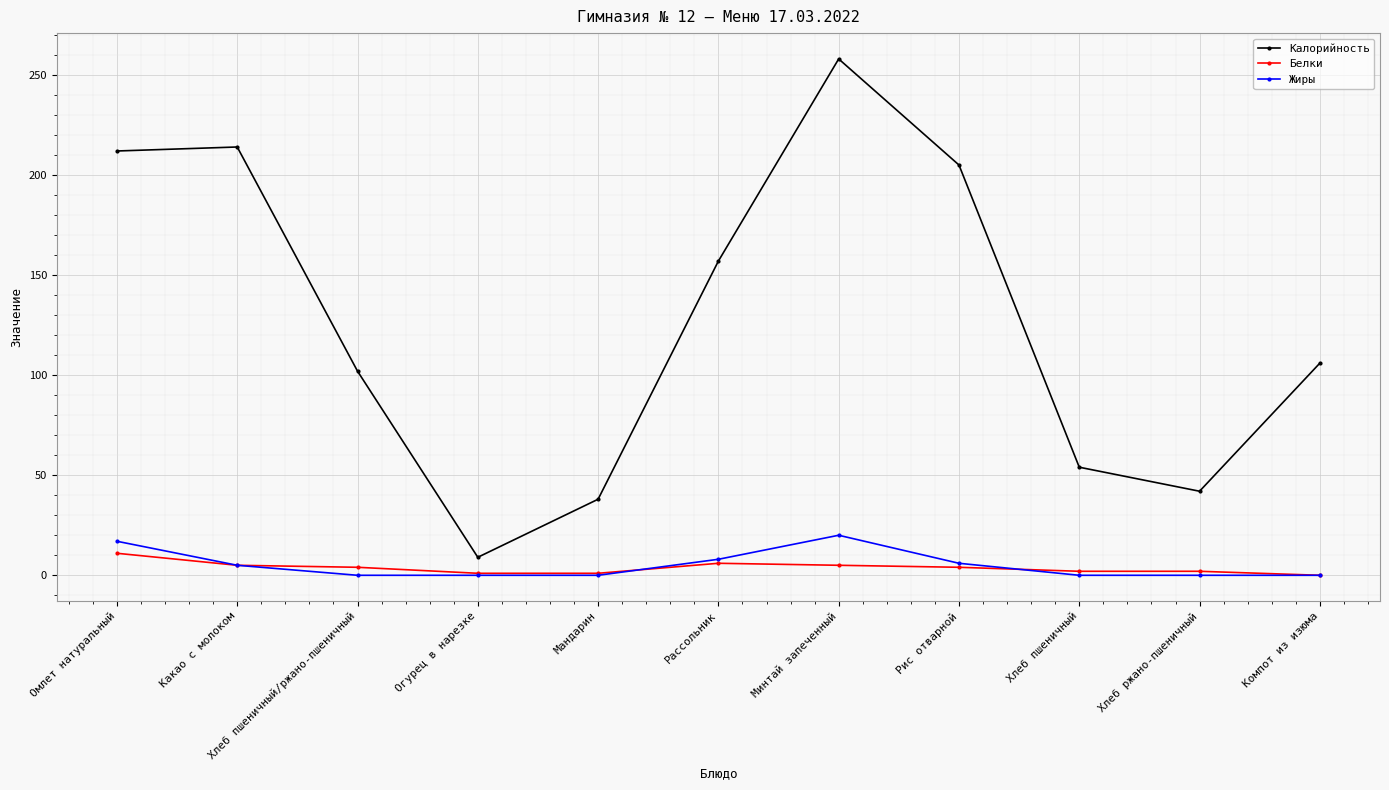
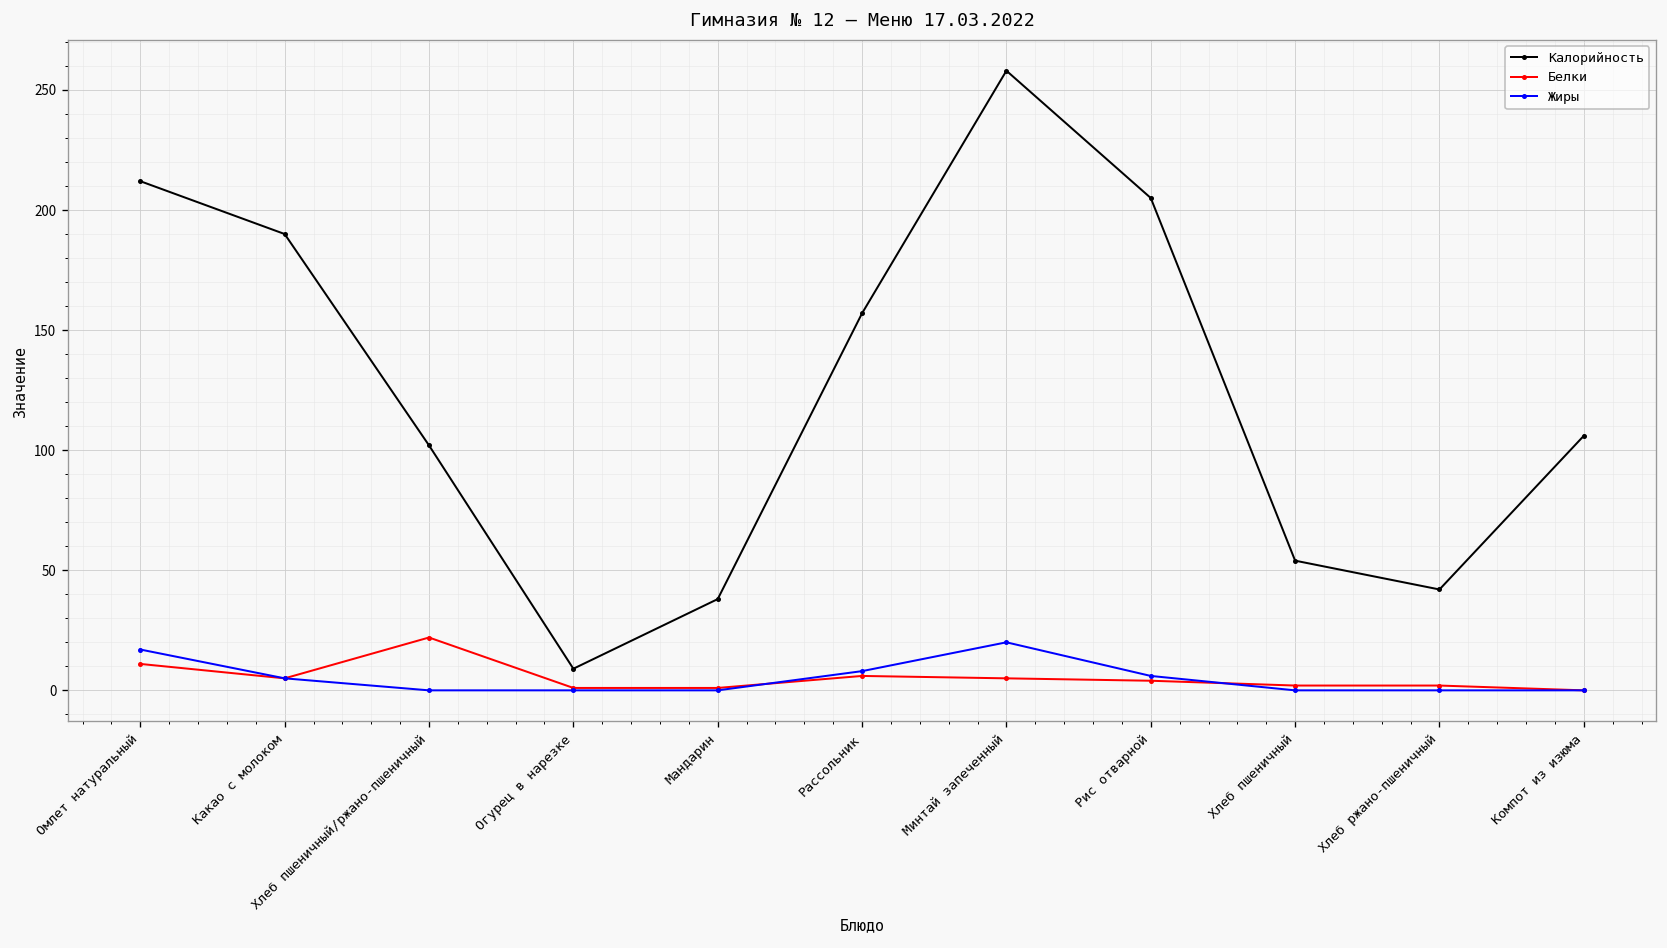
Калорийность, Какао с молоком: 214 -> 190
Белки, Хлеб пшеничный/ржано-пшеничный: 4 -> 22
